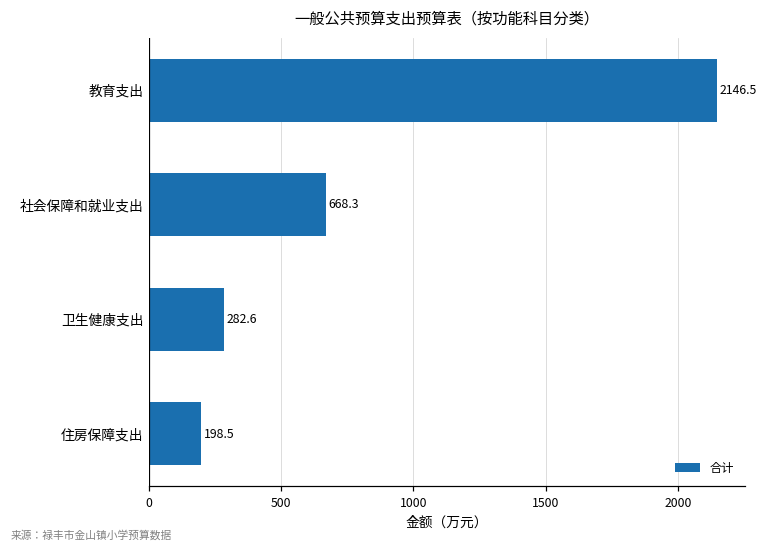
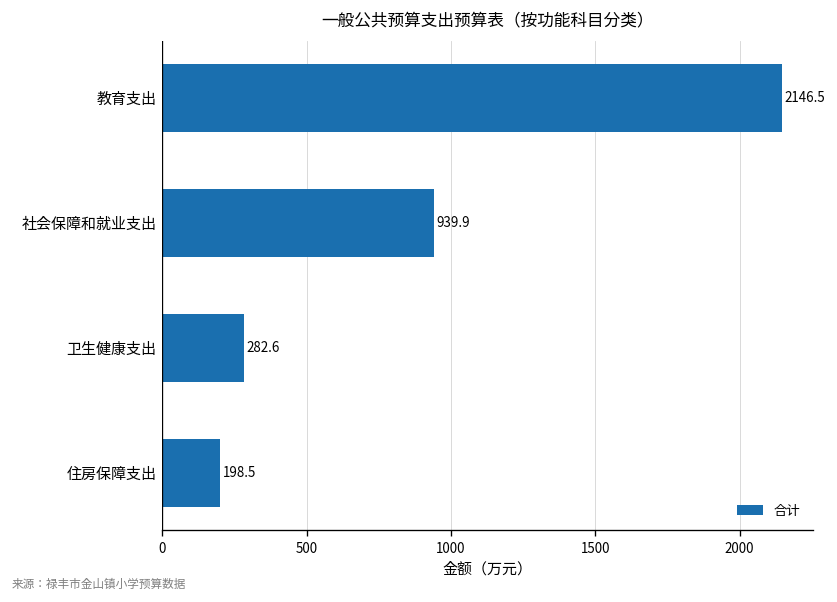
社会保障和就业支出: 668.3 -> 939.9
